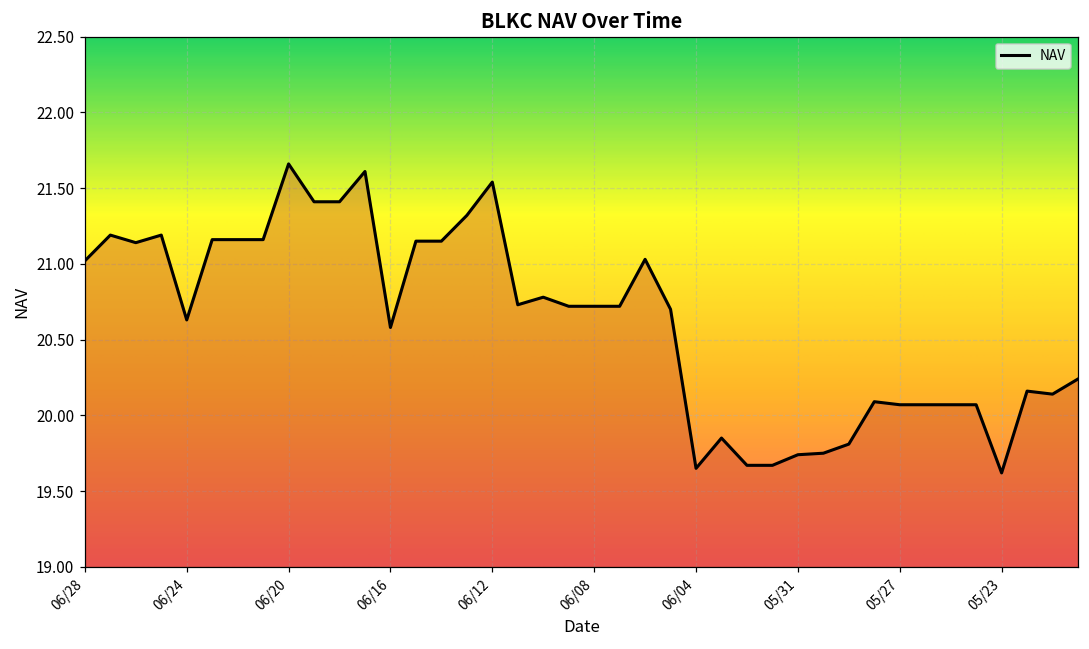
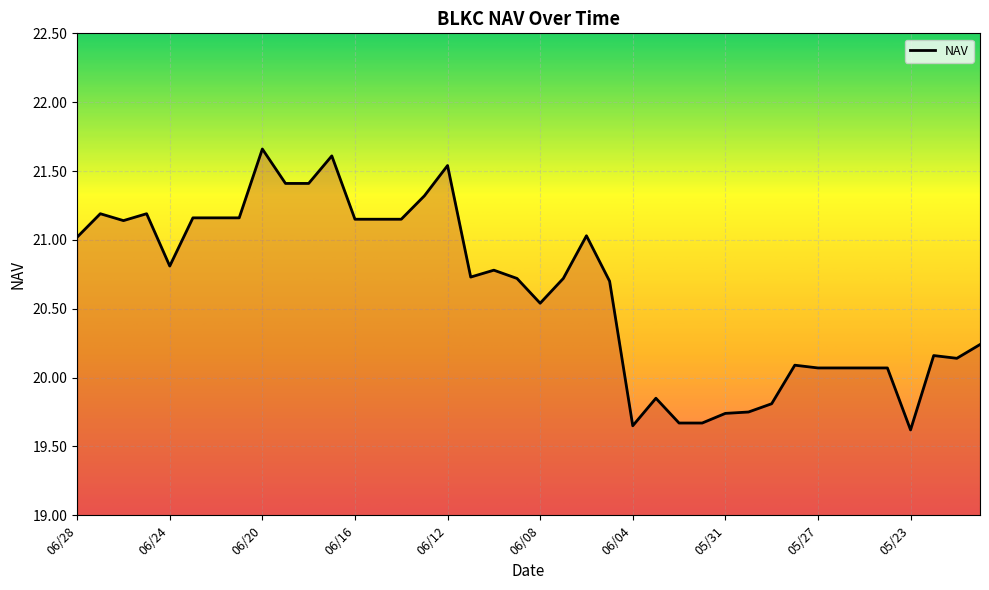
06/24: 20.63 -> 20.81
06/16: 20.58 -> 21.15
06/08: 20.72 -> 20.54
